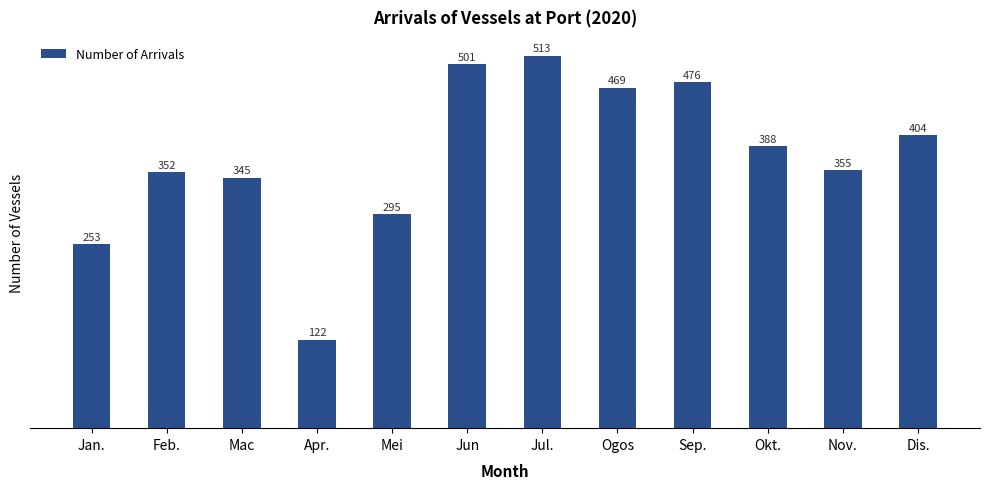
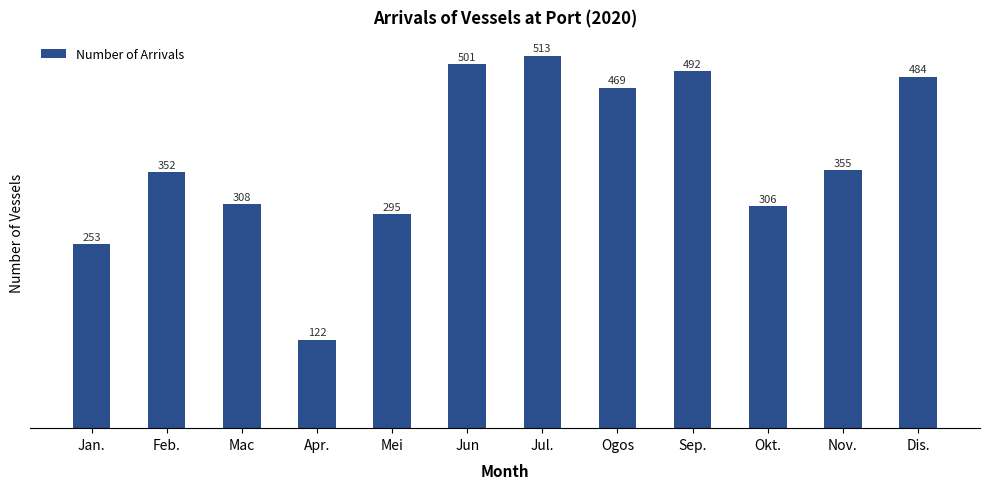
Mac: 345 -> 308
Sep.: 476 -> 492
Okt.: 388 -> 306
Dis.: 404 -> 484
